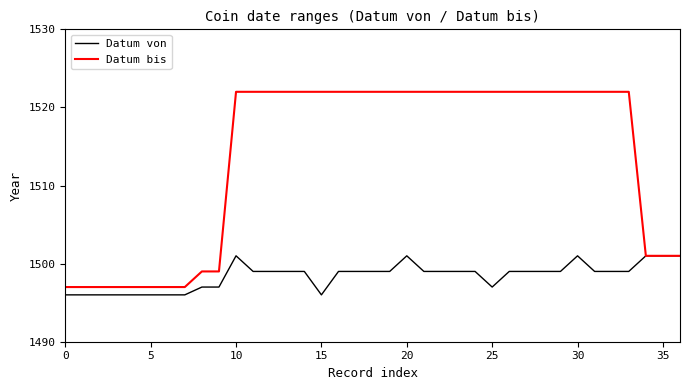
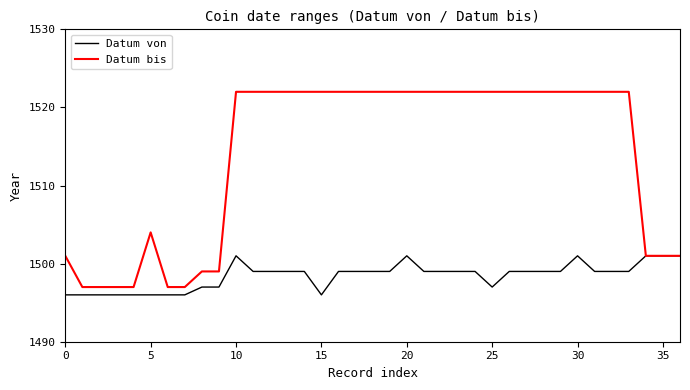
Datum bis, 0: 1497 -> 1501
Datum bis, 5: 1497 -> 1504
